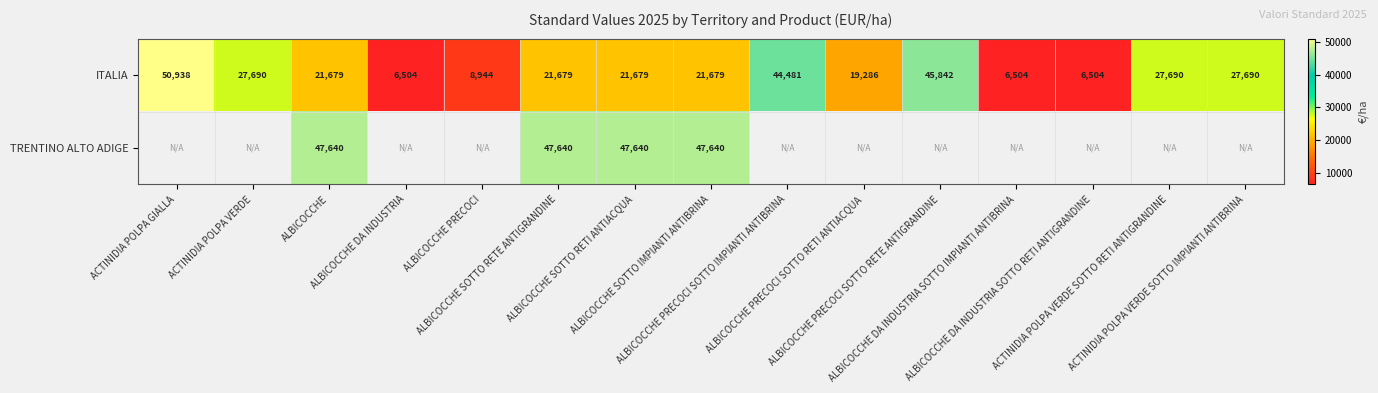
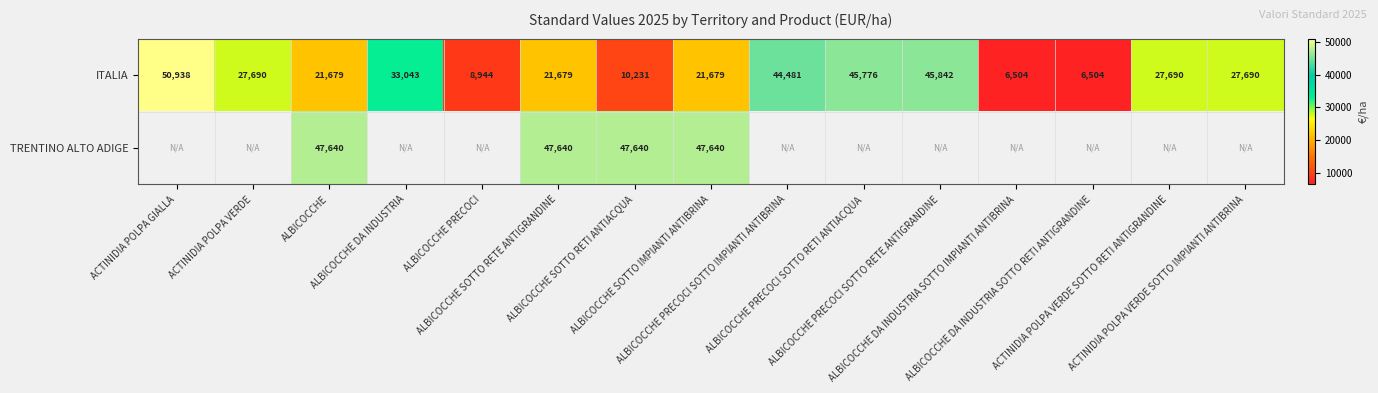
ITALIA, ALBICOCCHE DA INDUSTRIA: 6,504 -> 33,043
ITALIA, ALBICOCCHE SOTTO RETI ANTIACQUA: 21,679 -> 10,231
ITALIA, ALBICOCCHE PRECOCI SOTTO RETI ANTIACQUA: 19,286 -> 45,776
